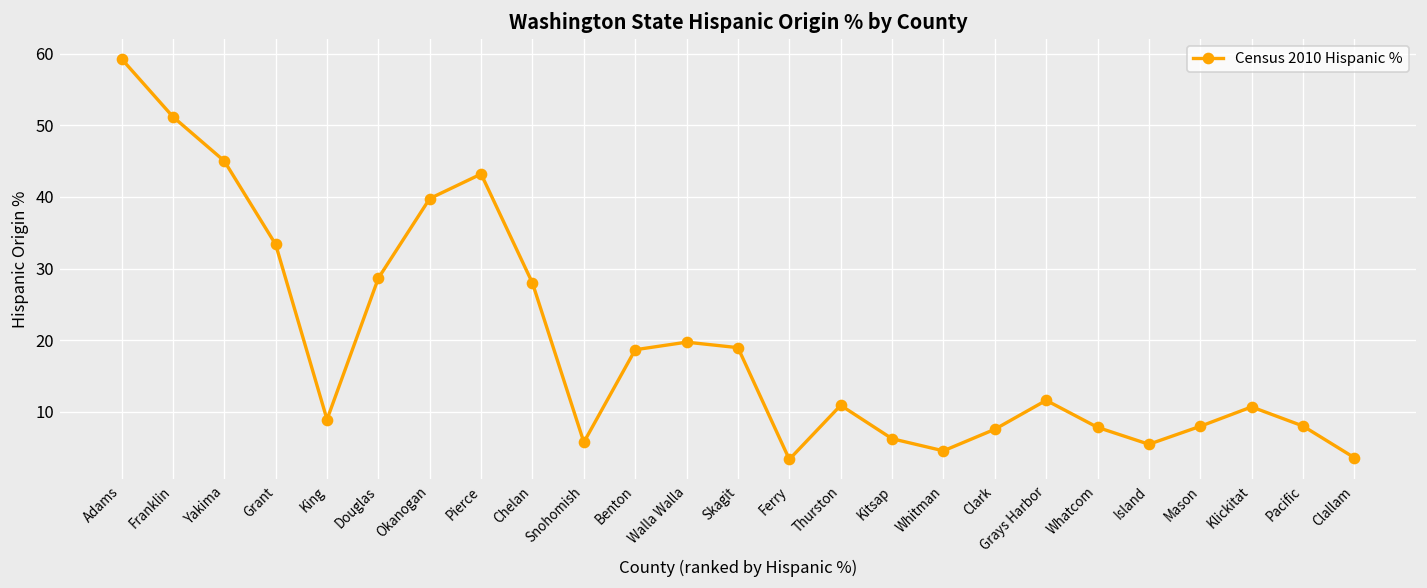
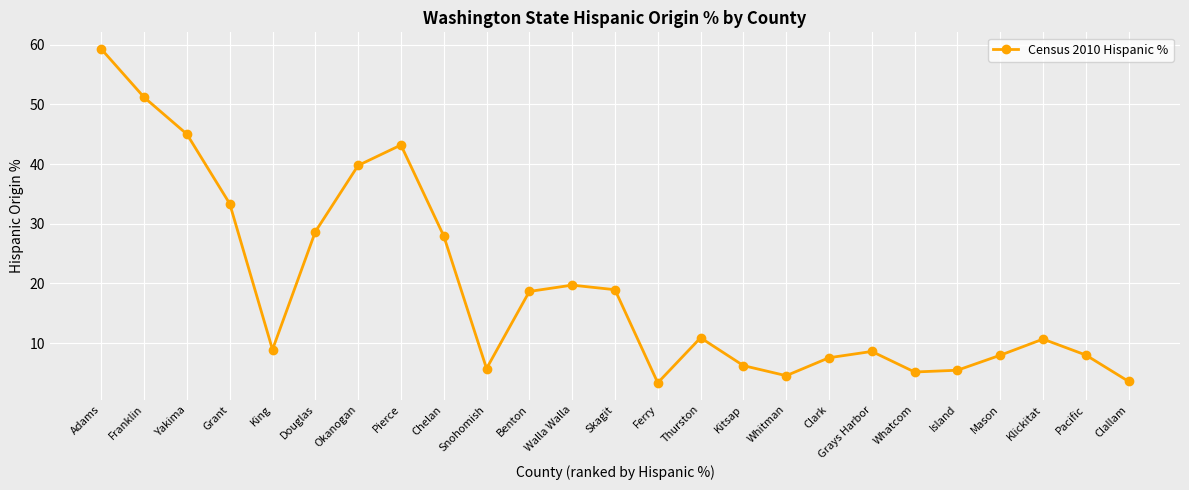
Grays Harbor: 12 -> 9
Whatcom: 8 -> 5
